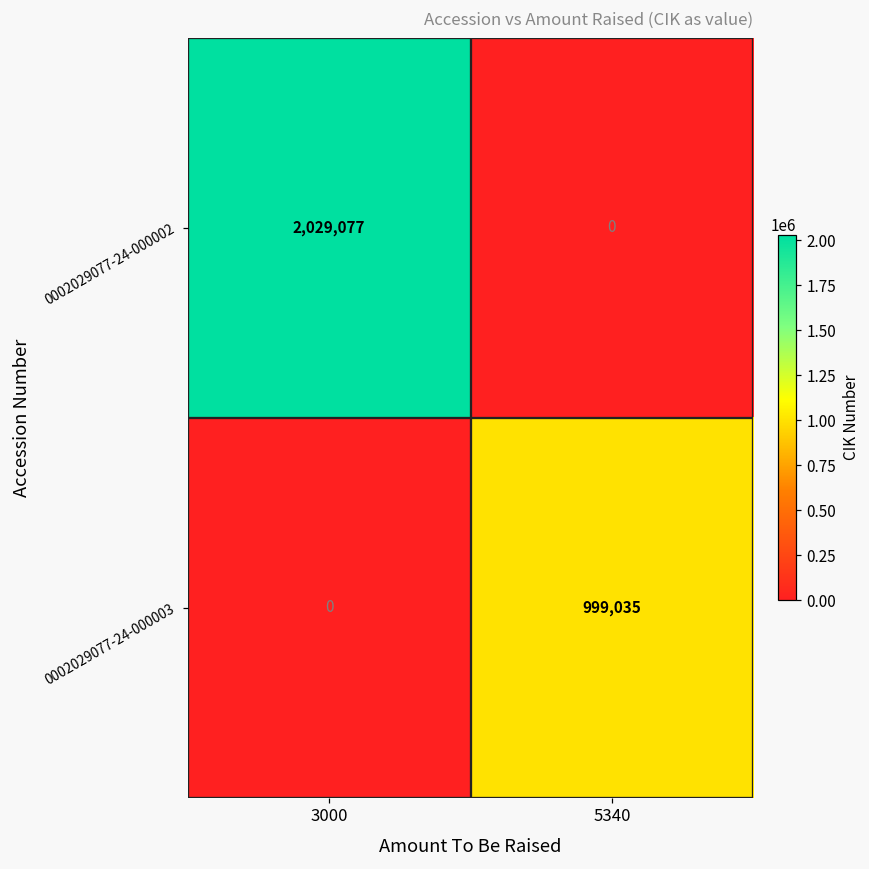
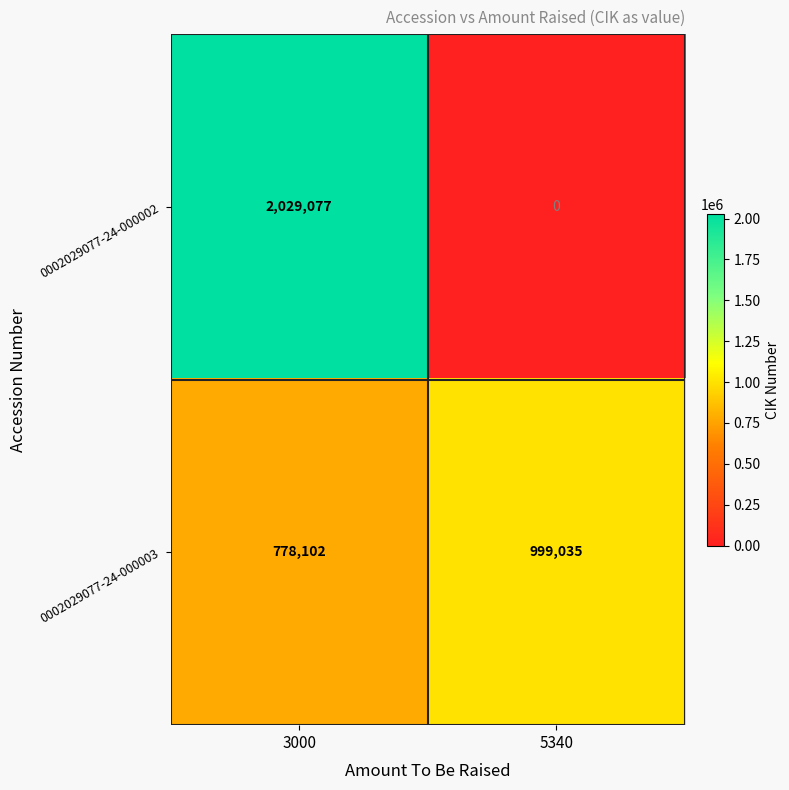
0002029077-24-000003, 3000: 0 -> 778,102
